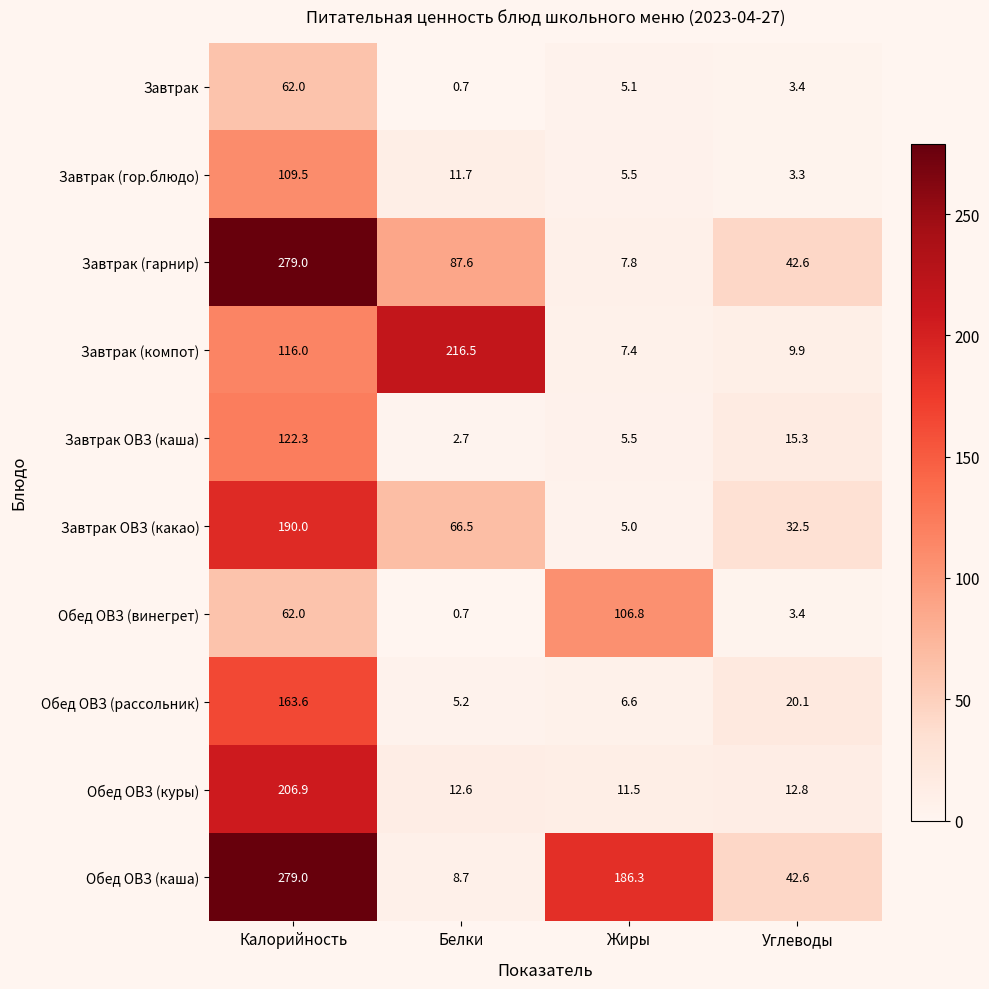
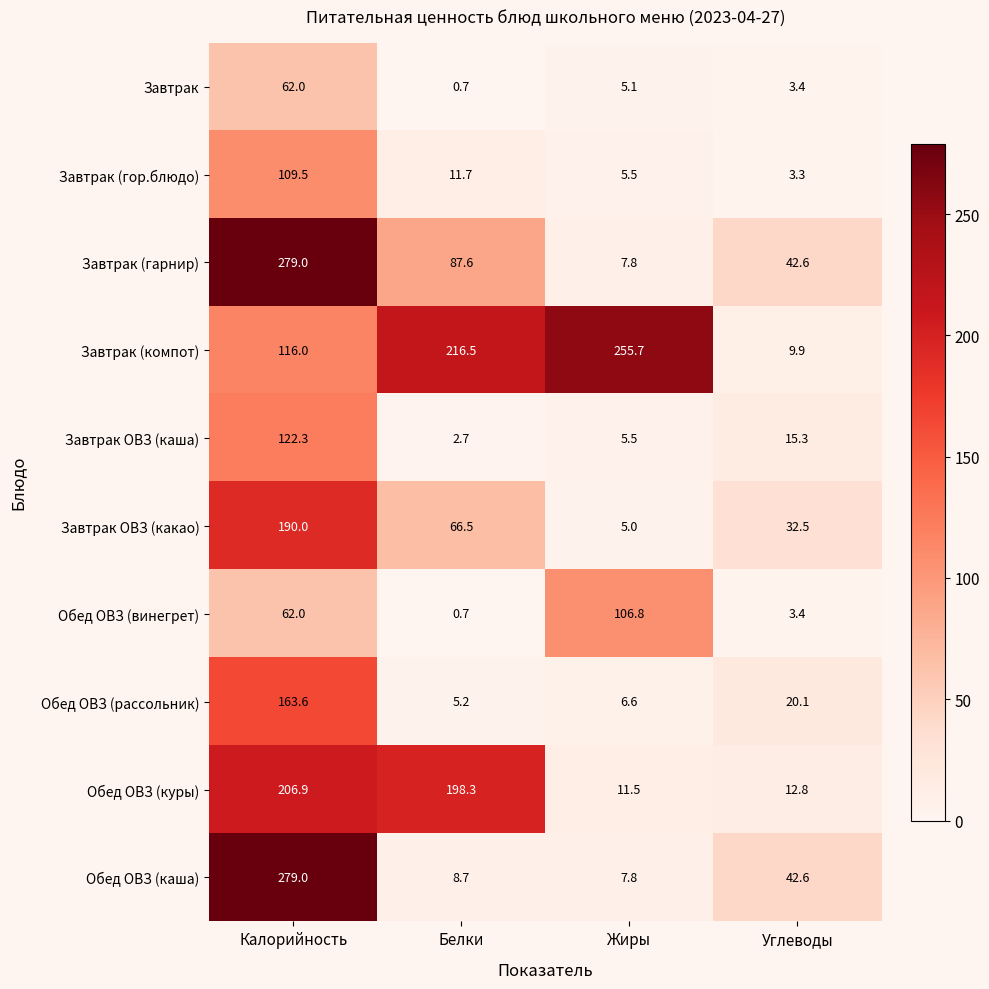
Завтрак (компот), Жиры: 7.4 -> 255.7
Обед ОВЗ (куры), Белки: 12.6 -> 198.3
Обед ОВЗ (каша), Жиры: 186.3 -> 7.8
